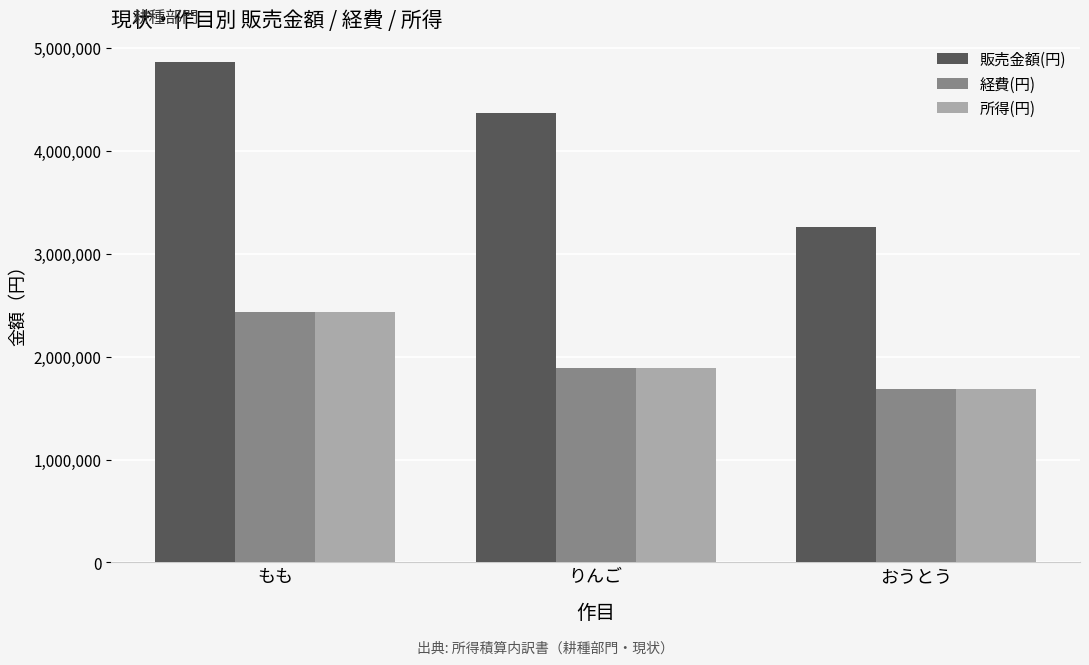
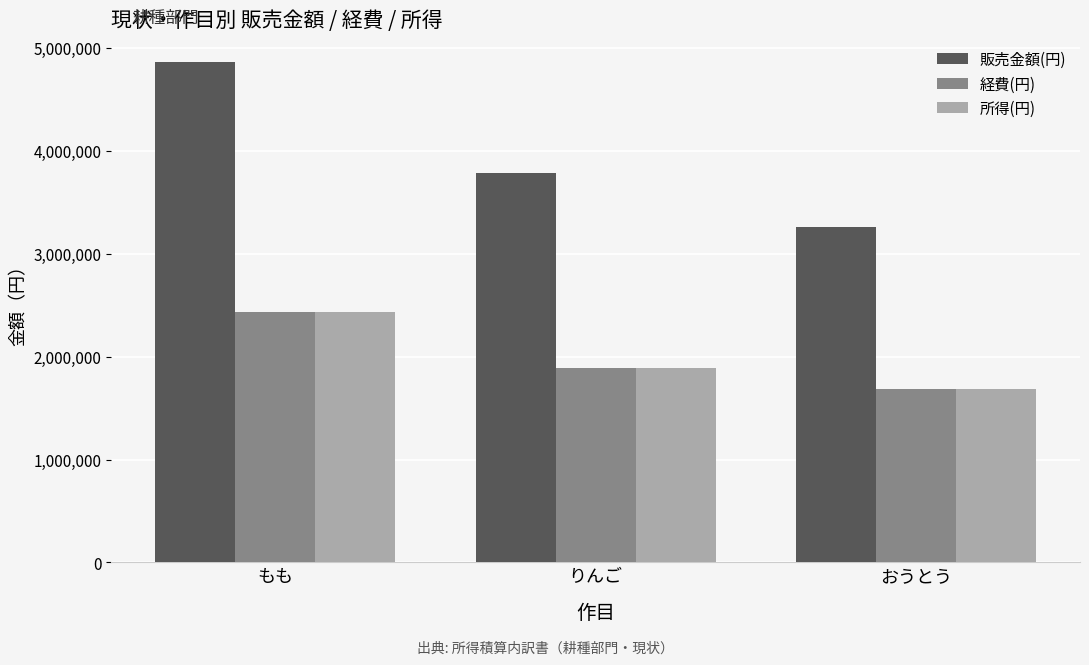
販売金額(円), りんご: 4,370,000 -> 3,780,000
